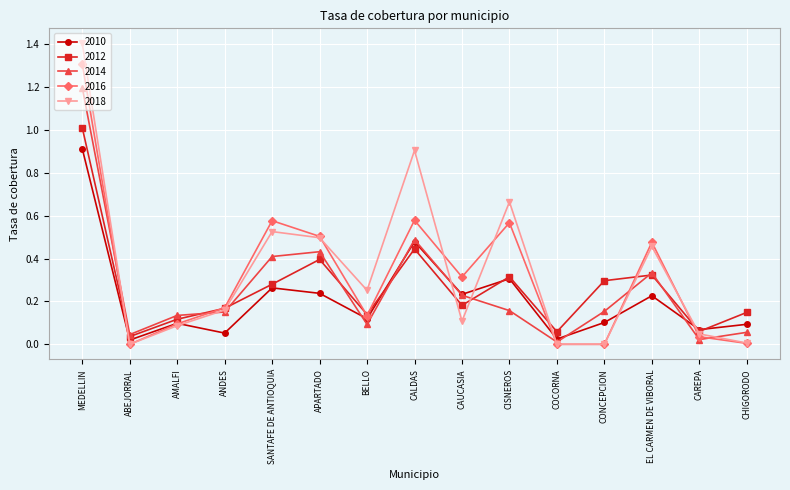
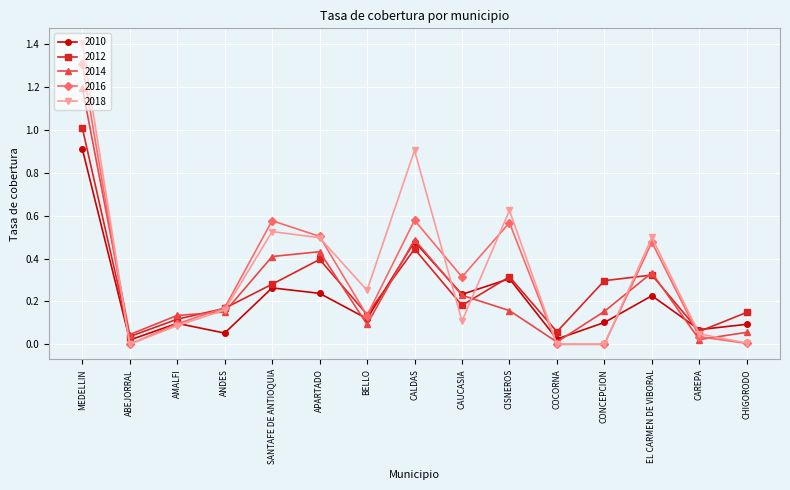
2018, CISNEROS: 0.66 -> 0.62
2018, EL CARMEN DE VIBORAL: 0.46 -> 0.50
